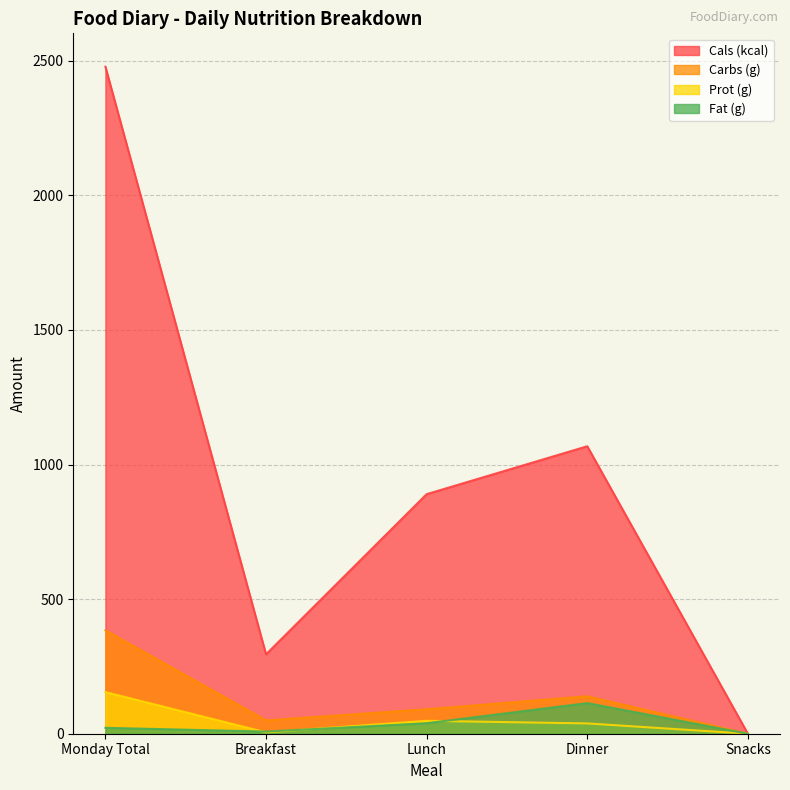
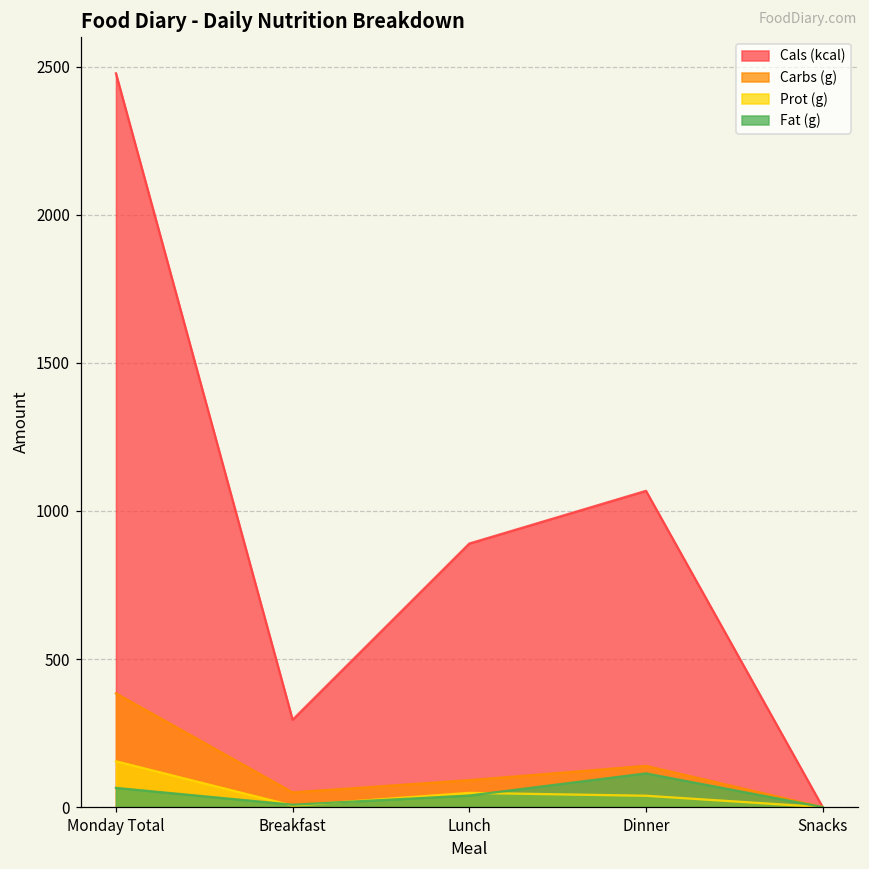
Fat (g), Monday Total: 20 -> 60
